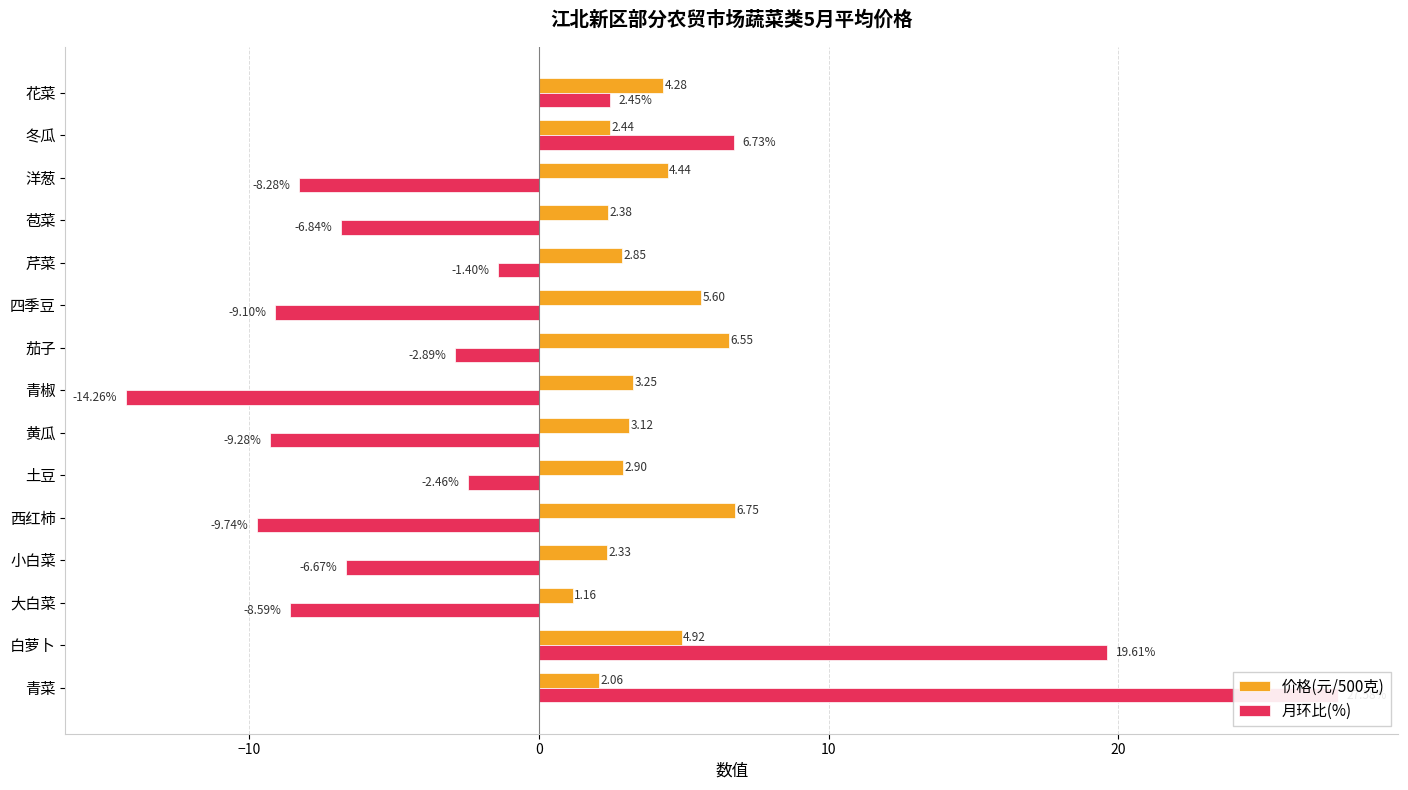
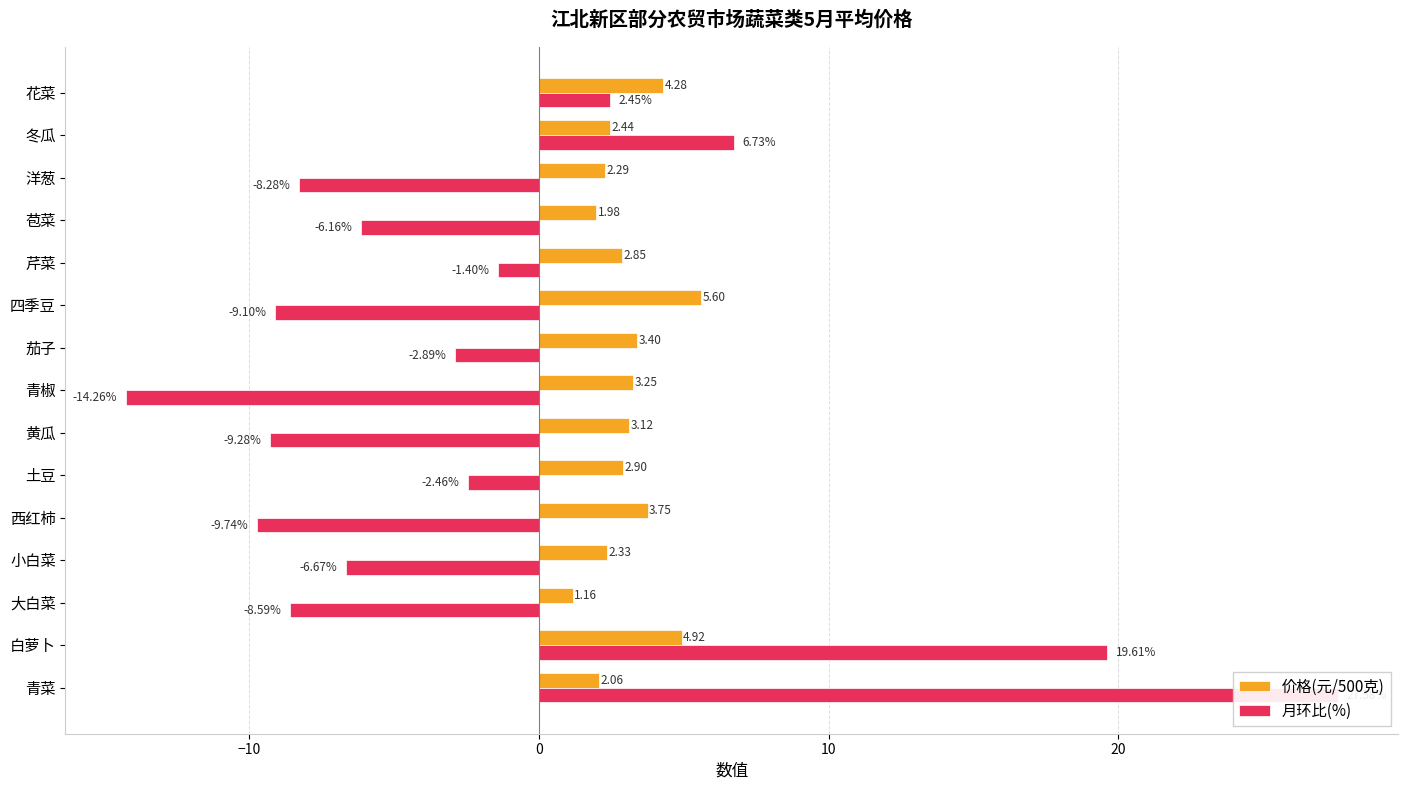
价格(元/500克), 洋葱: 4.44 -> 2.29
价格(元/500克), 苞菜: 2.38 -> 1.98
月环比(%), 苞菜: -6.84% -> -6.16%
价格(元/500克), 茄子: 6.55 -> 3.40
价格(元/500克), 西红柿: 6.75 -> 3.75
